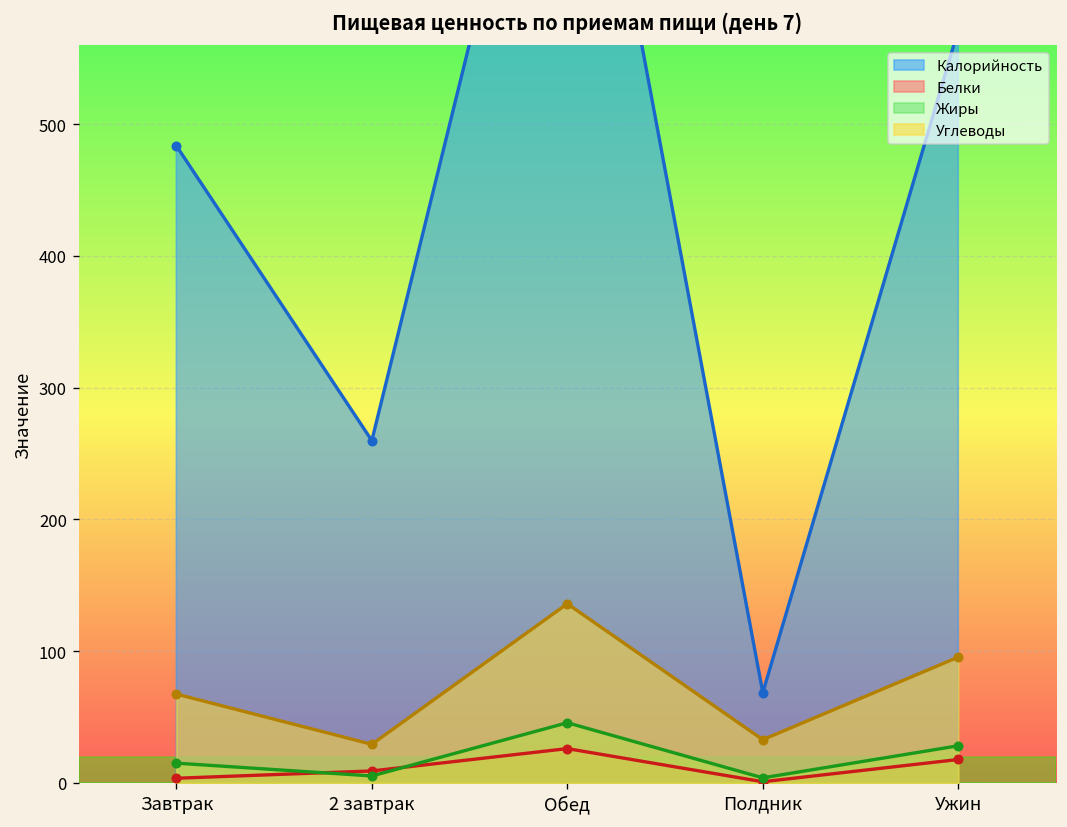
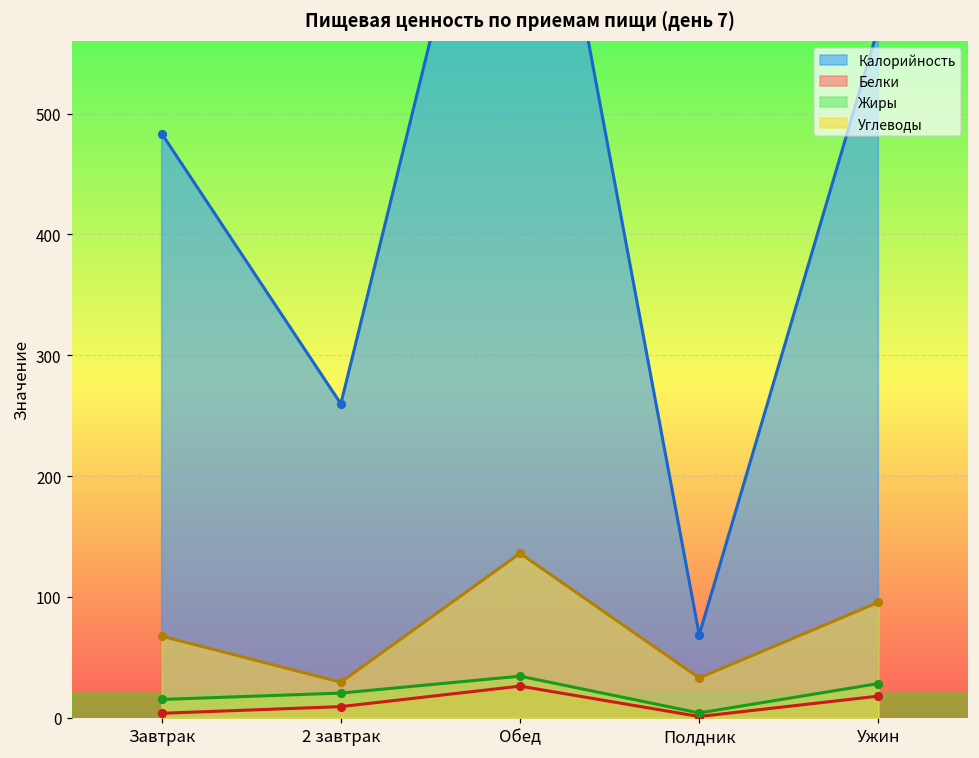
Жиры, 2 завтрак: 5 -> 20
Жиры, Обед: 46 -> 34
